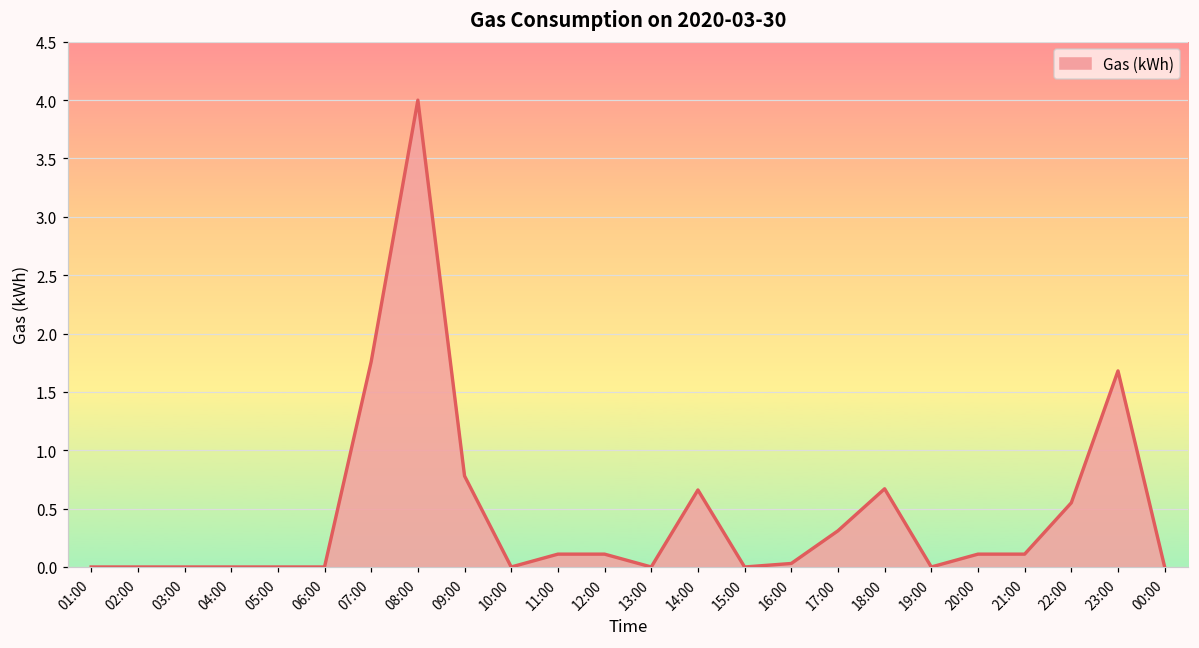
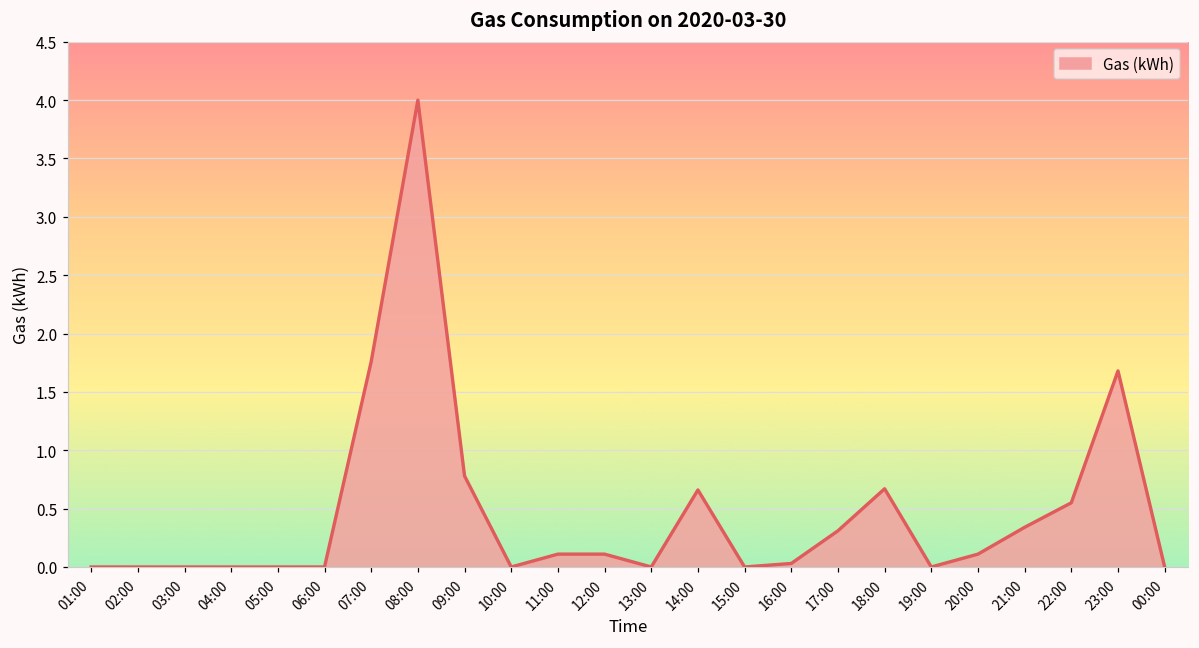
21:00: 0.11 -> 0.34
